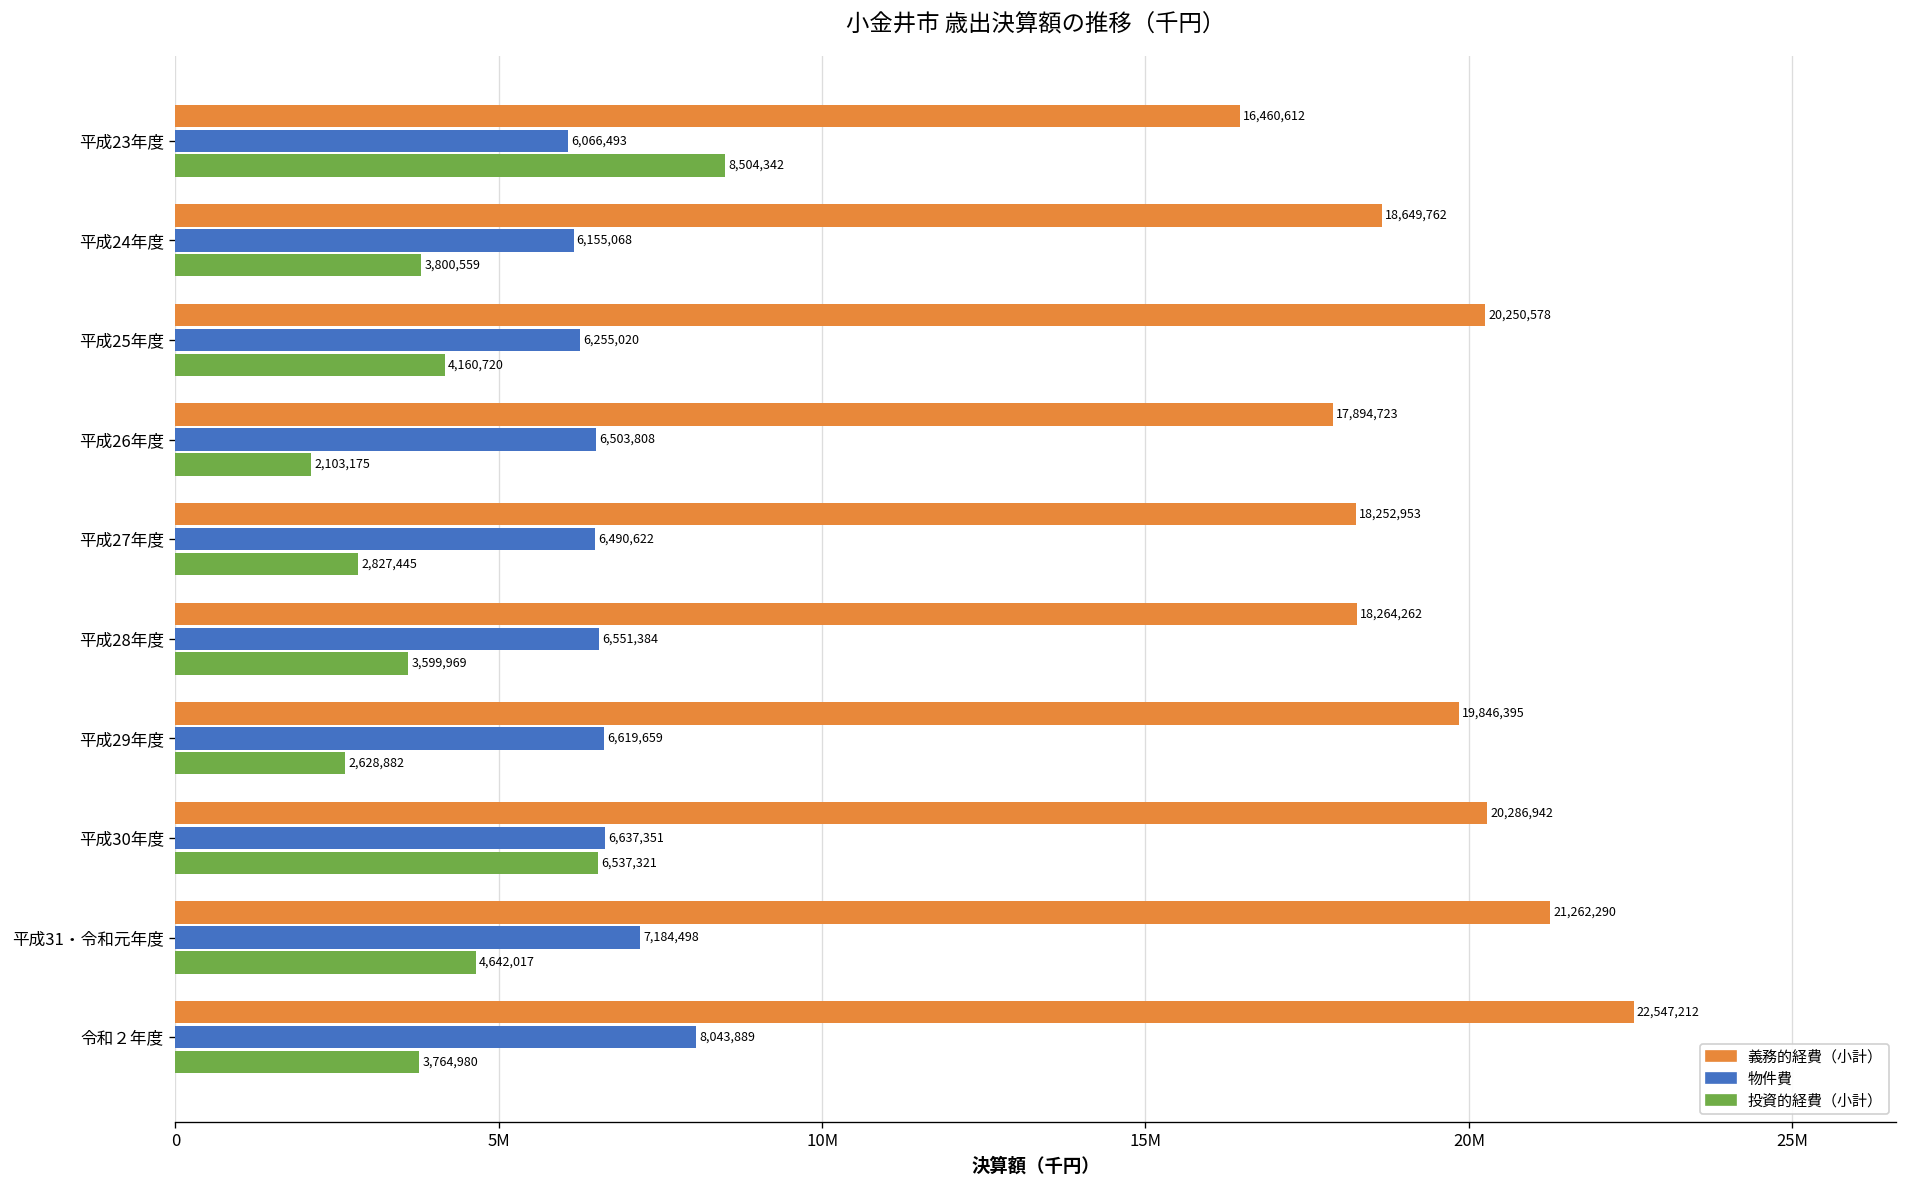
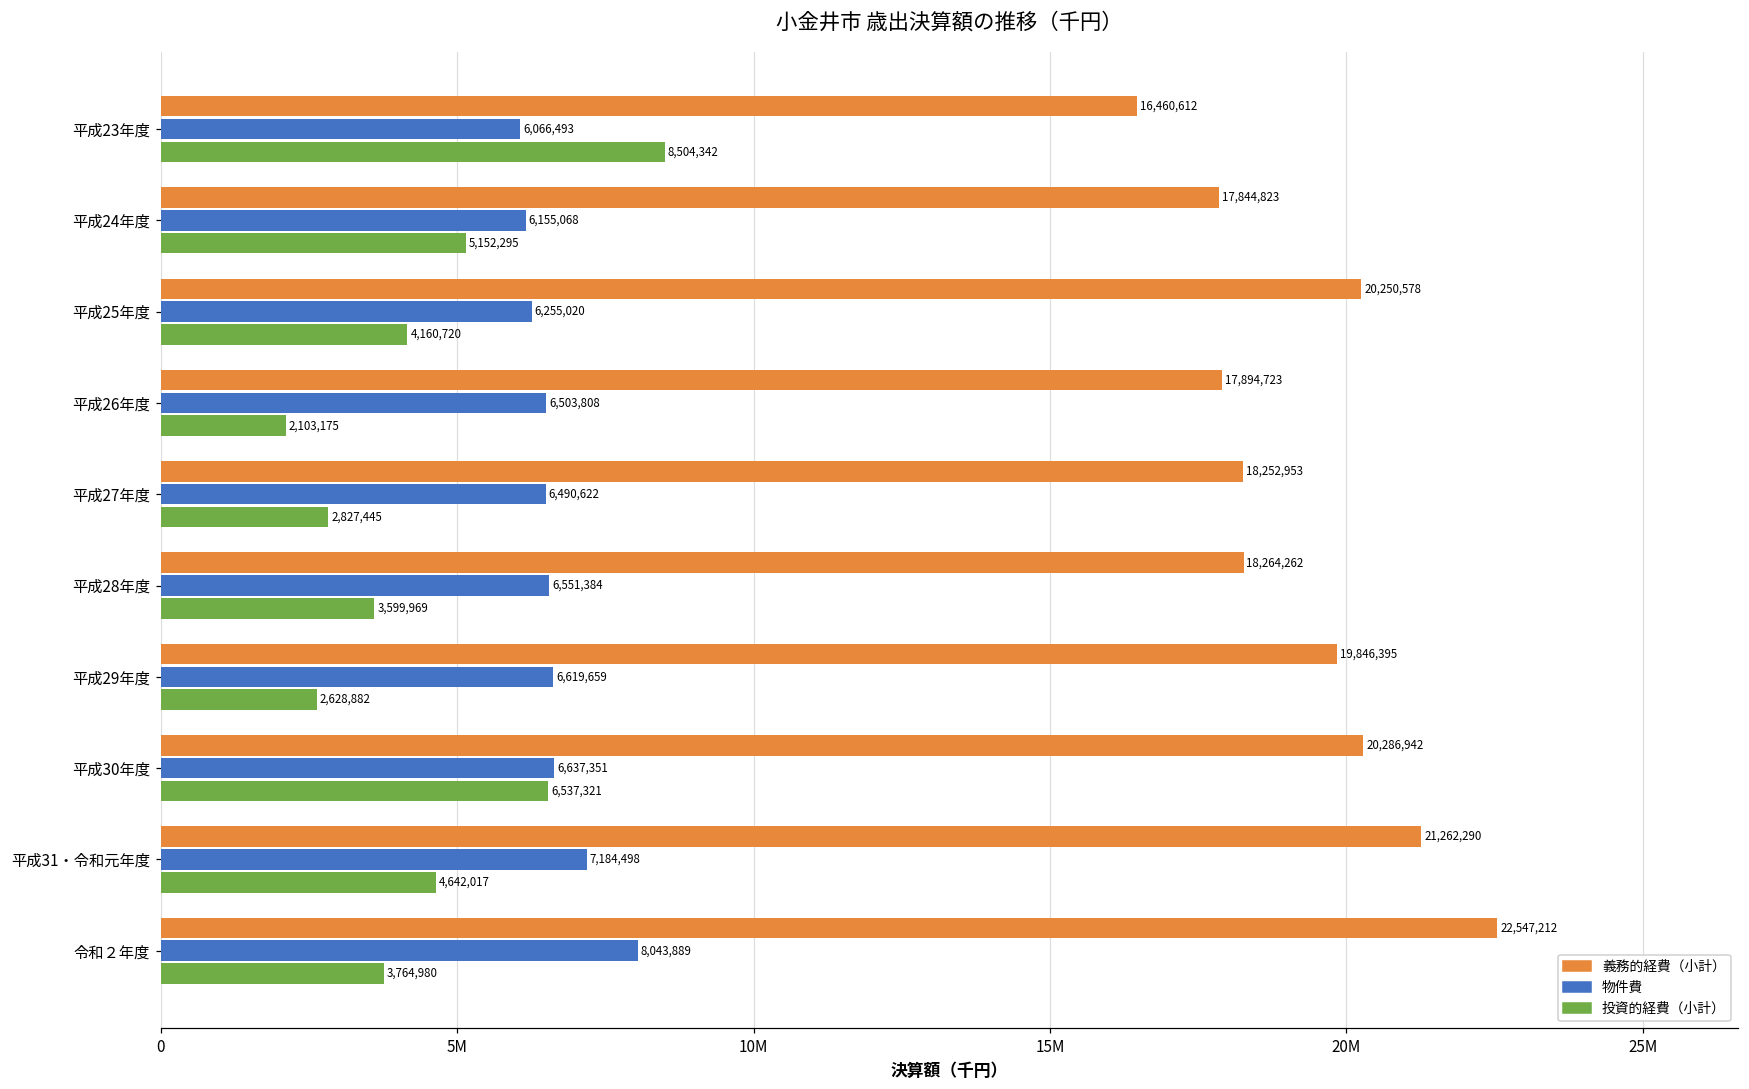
義務的経費（小計）, 平成24年度: 18,649,762 -> 17,844,823
投資的経費（小計）, 平成24年度: 3,800,559 -> 5,152,295
